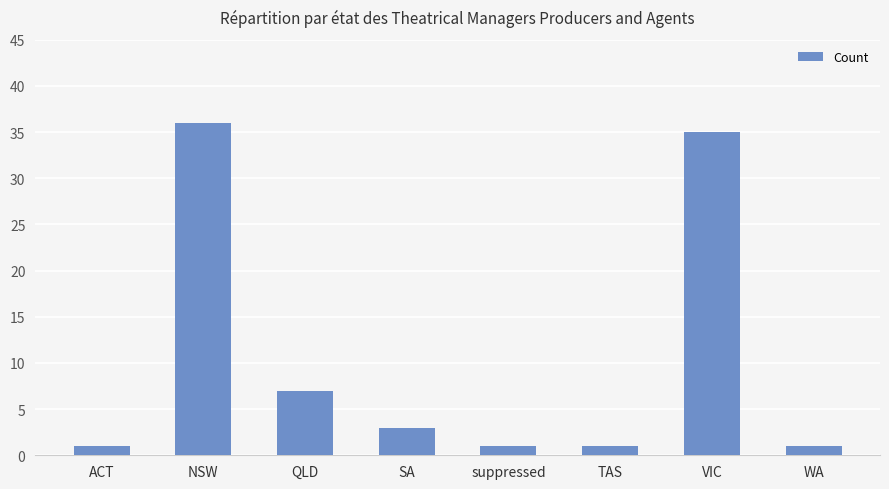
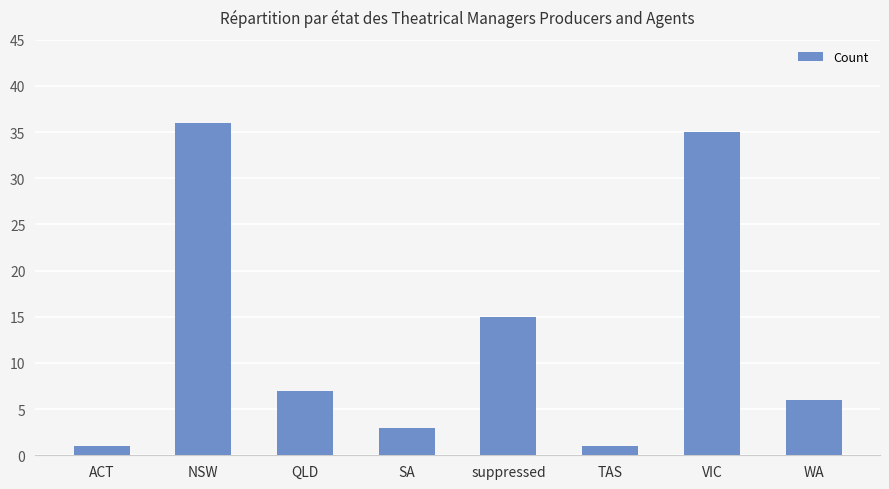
suppressed: 1 -> 15
WA: 1 -> 6
